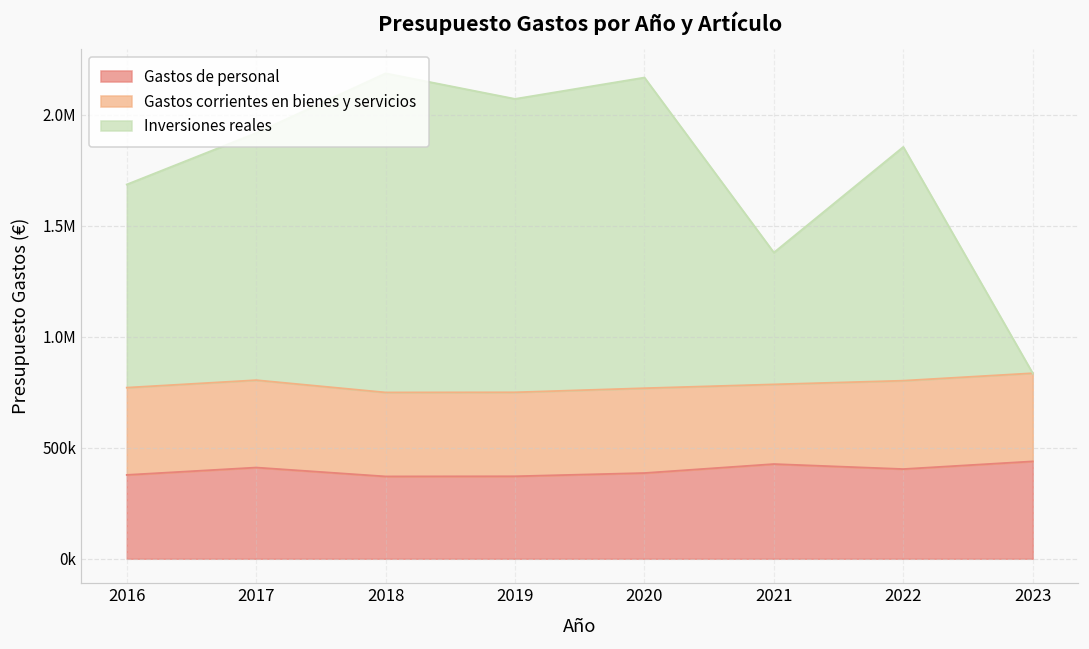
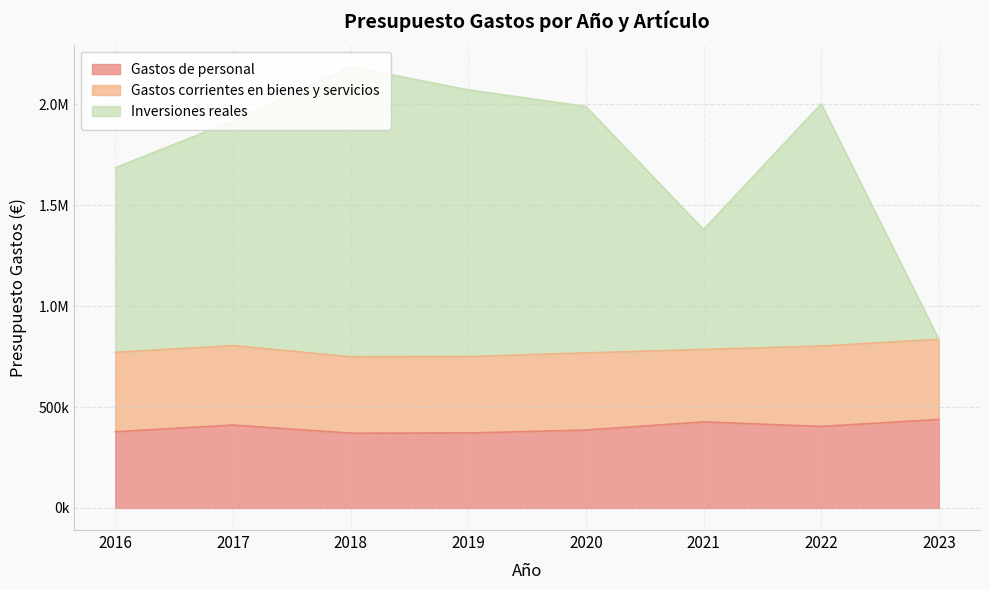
Inversiones reales, 2020: 1400000 -> 1220000
Inversiones reales, 2022: 1050000 -> 1200000
